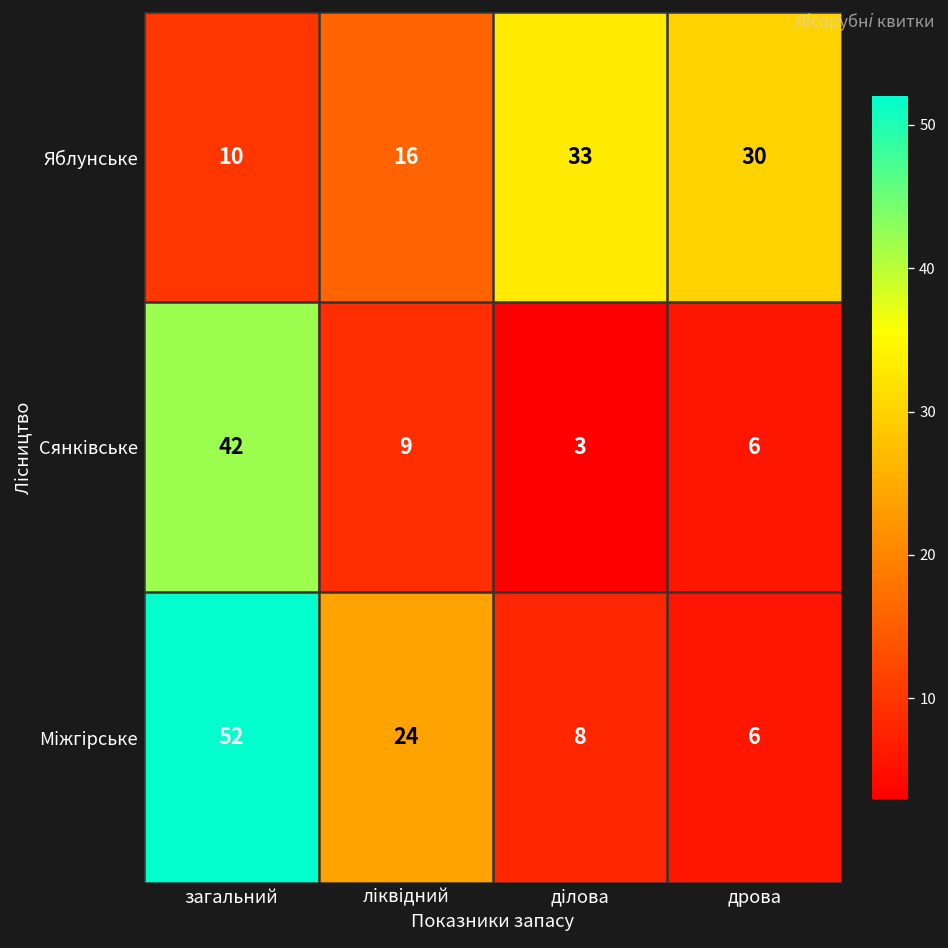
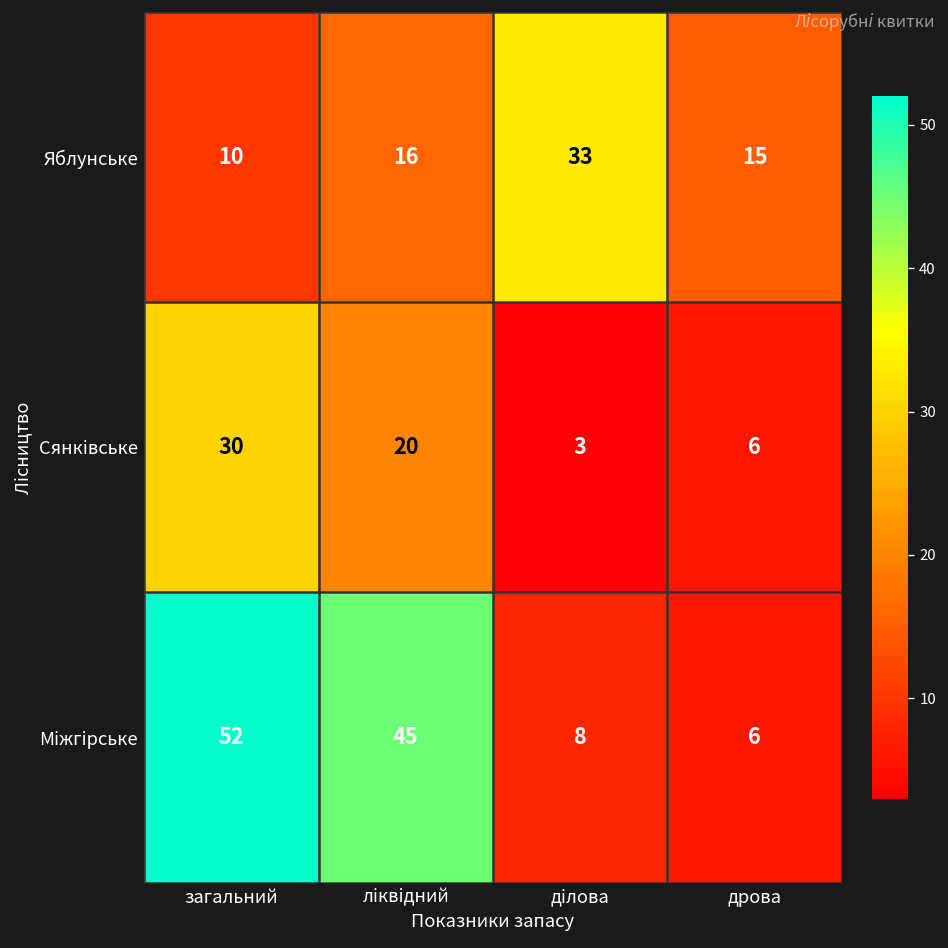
Яблунське, дрова: 30 -> 15
Сянківське, загальний: 42 -> 30
Сянківське, ліквідний: 9 -> 20
Міжгірське, ліквідний: 24 -> 45
